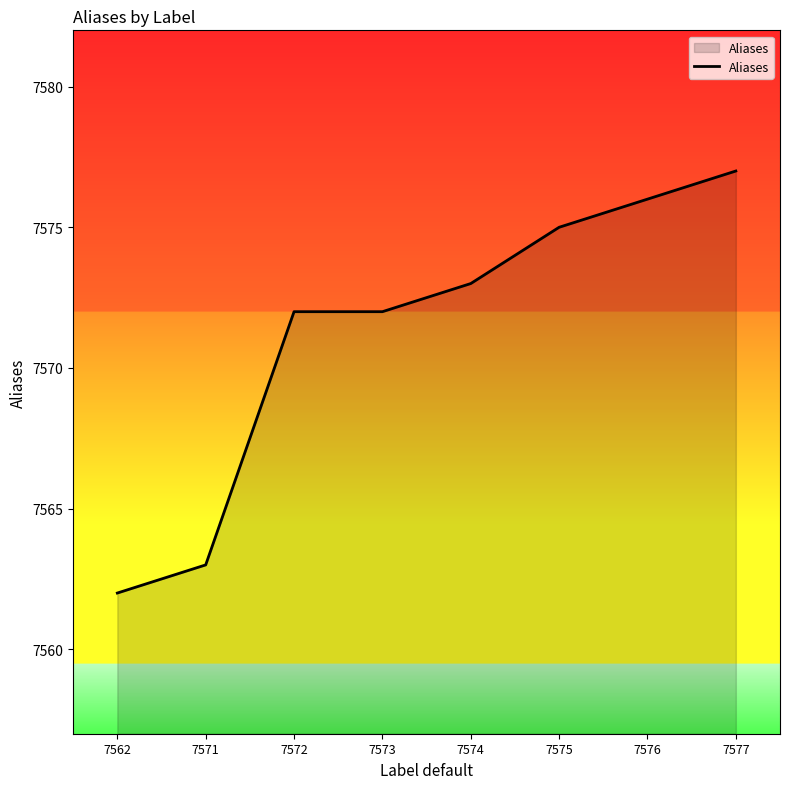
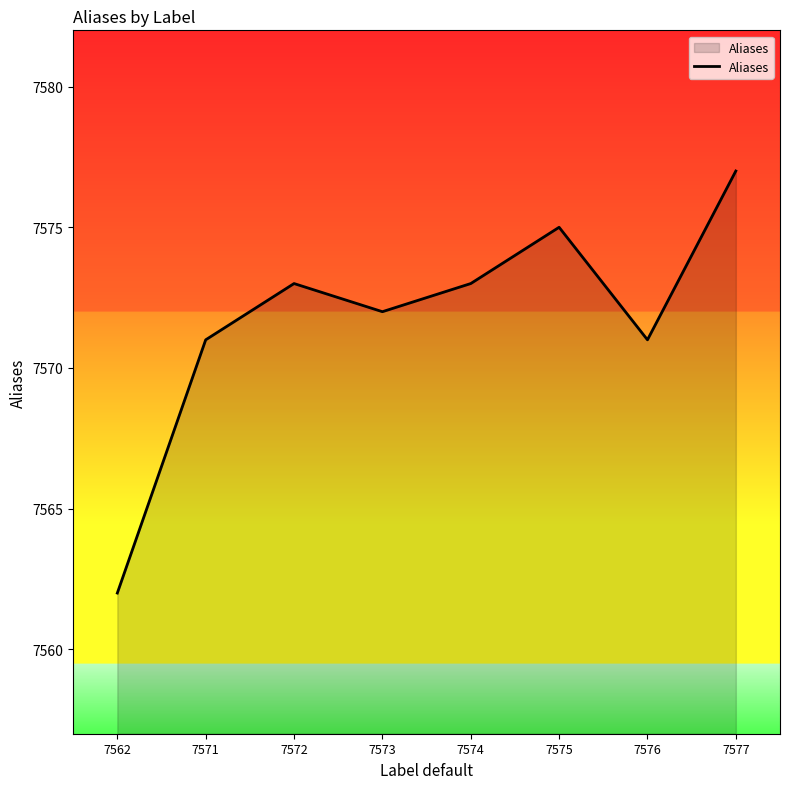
7571: 7563 -> 7571
7572: 7572 -> 7573
7576: 7576 -> 7571
